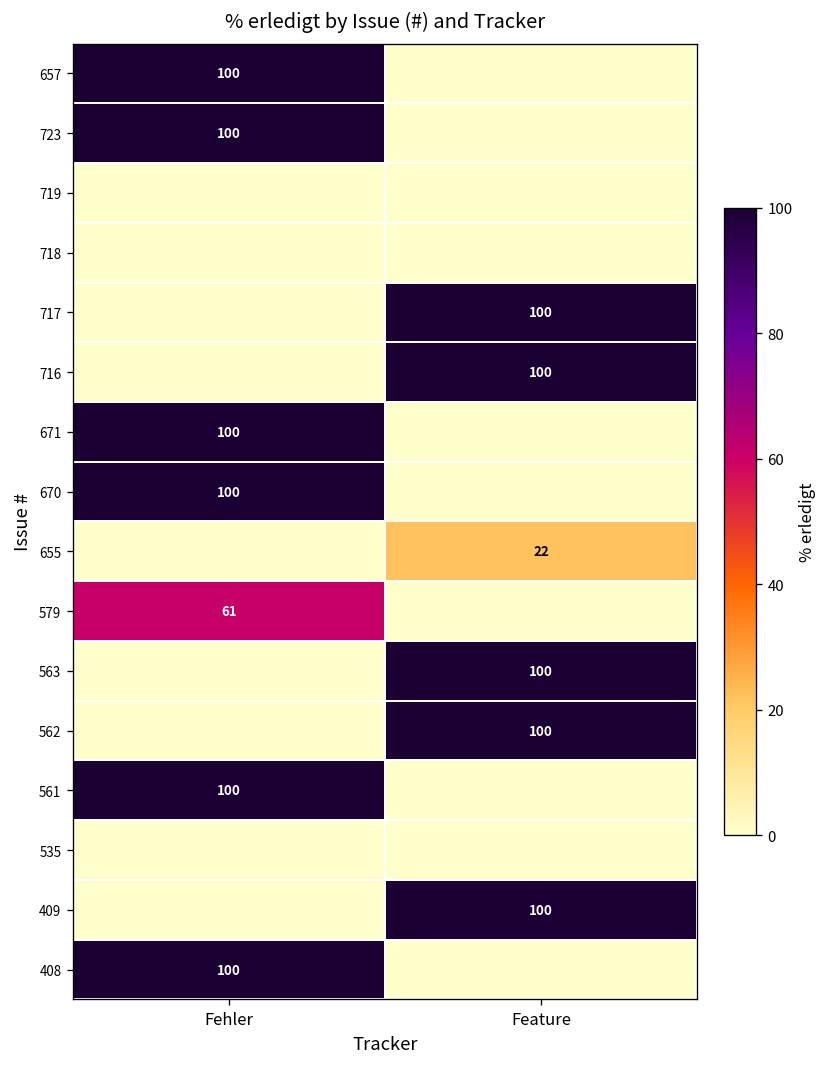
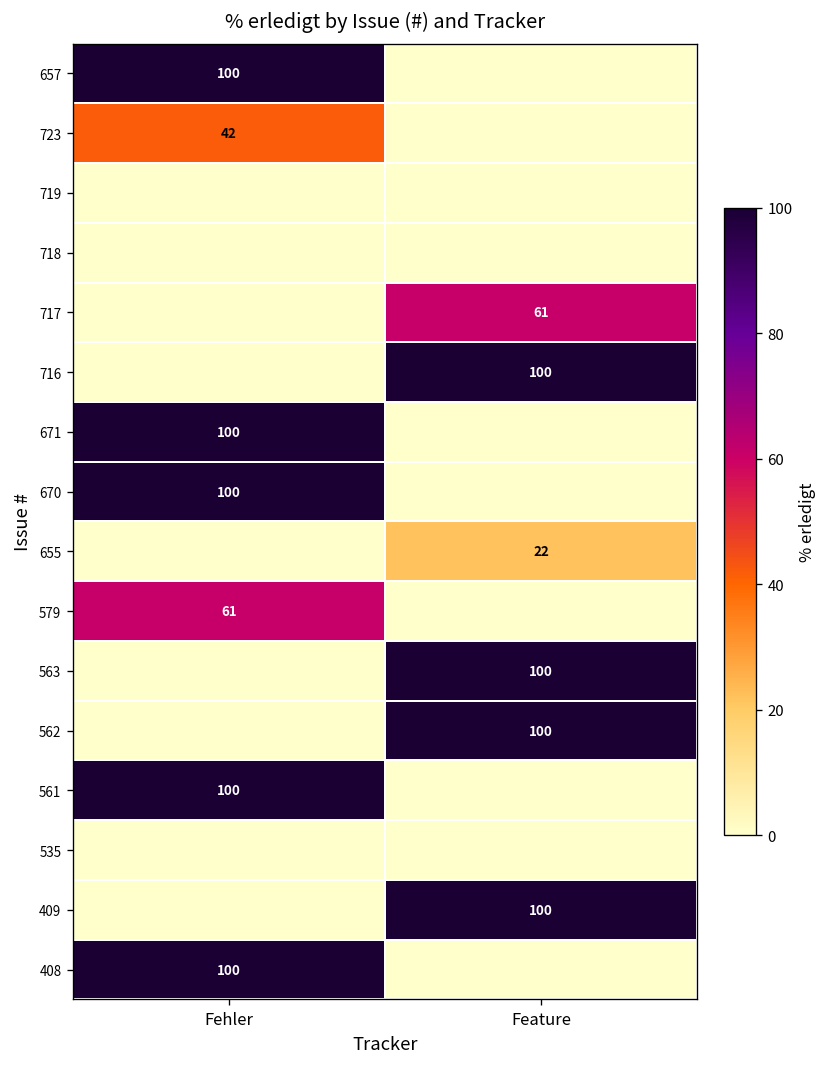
723, Fehler: 100 -> 42
717, Feature: 100 -> 61
